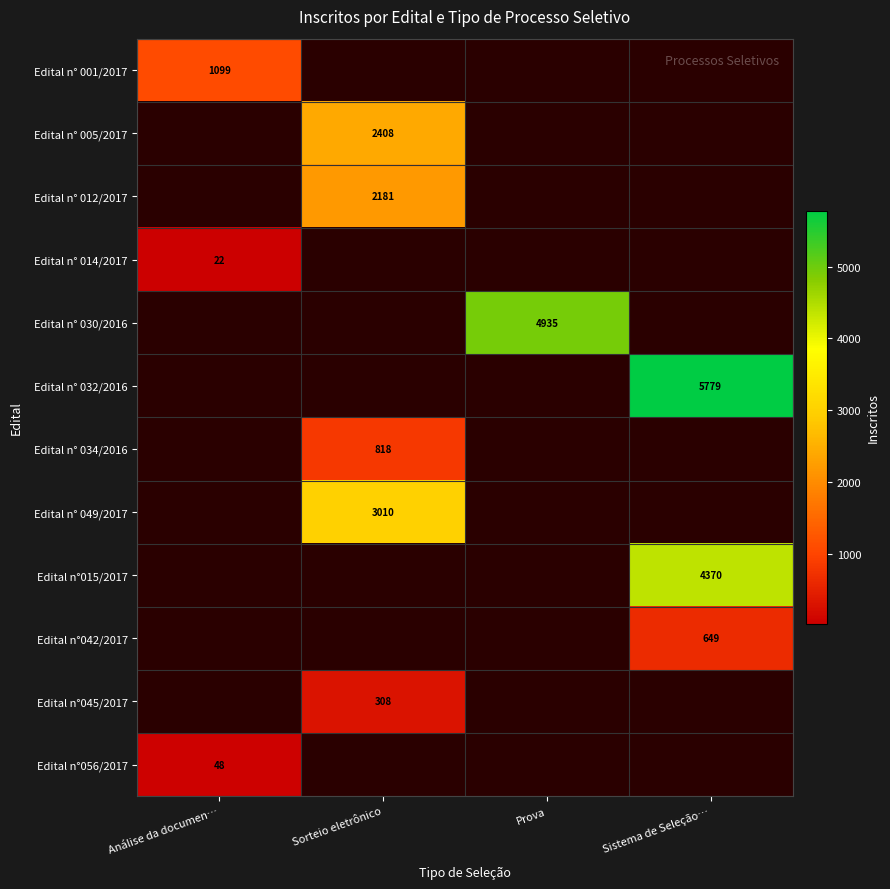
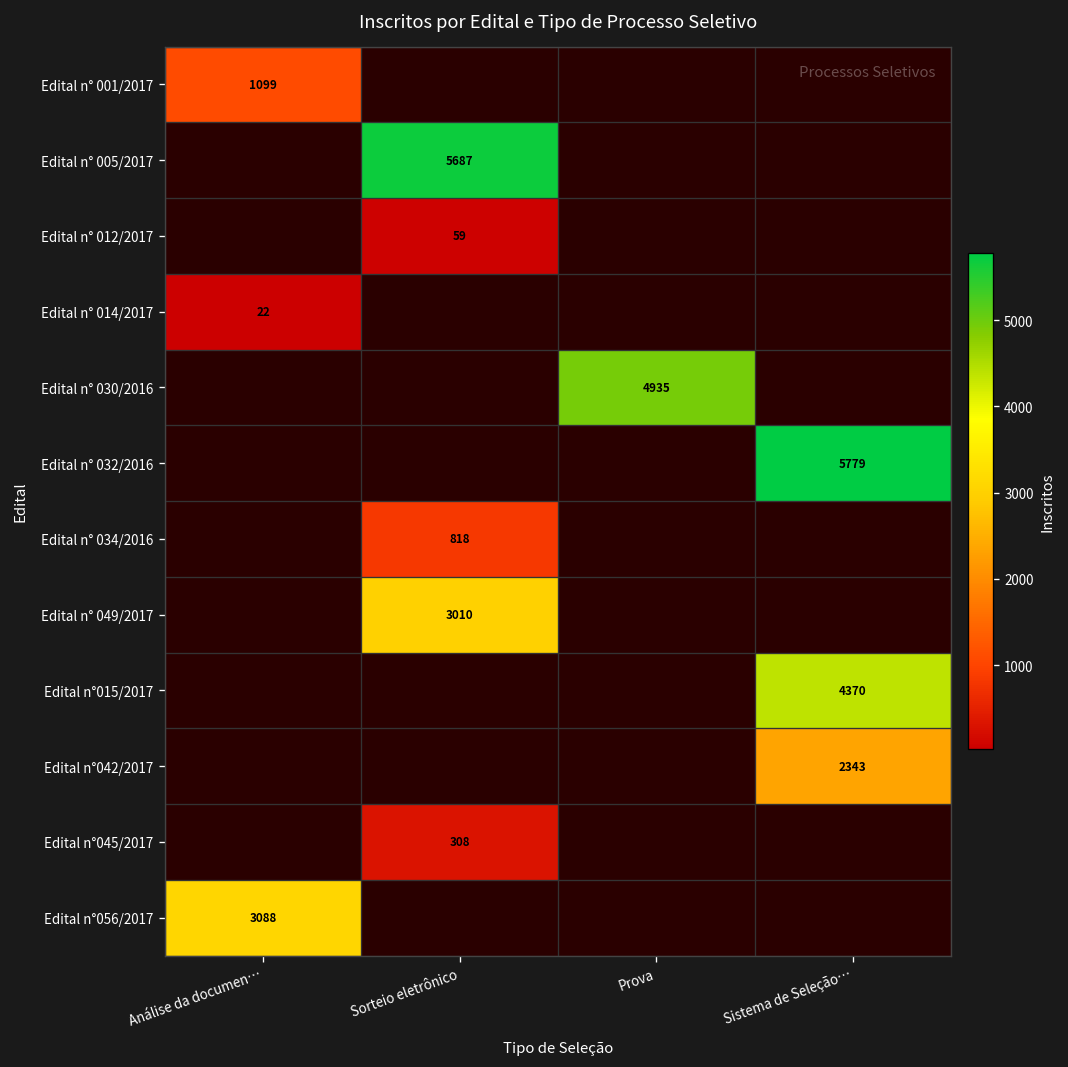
Edital n° 005/2017, Sorteio eletrônico: 2408 -> 5687
Edital n° 012/2017, Sorteio eletrônico: 2181 -> 59
Edital n°042/2017, Sistema de Seleção…: 649 -> 2343
Edital n°056/2017, Análise da documen…: 48 -> 3088
